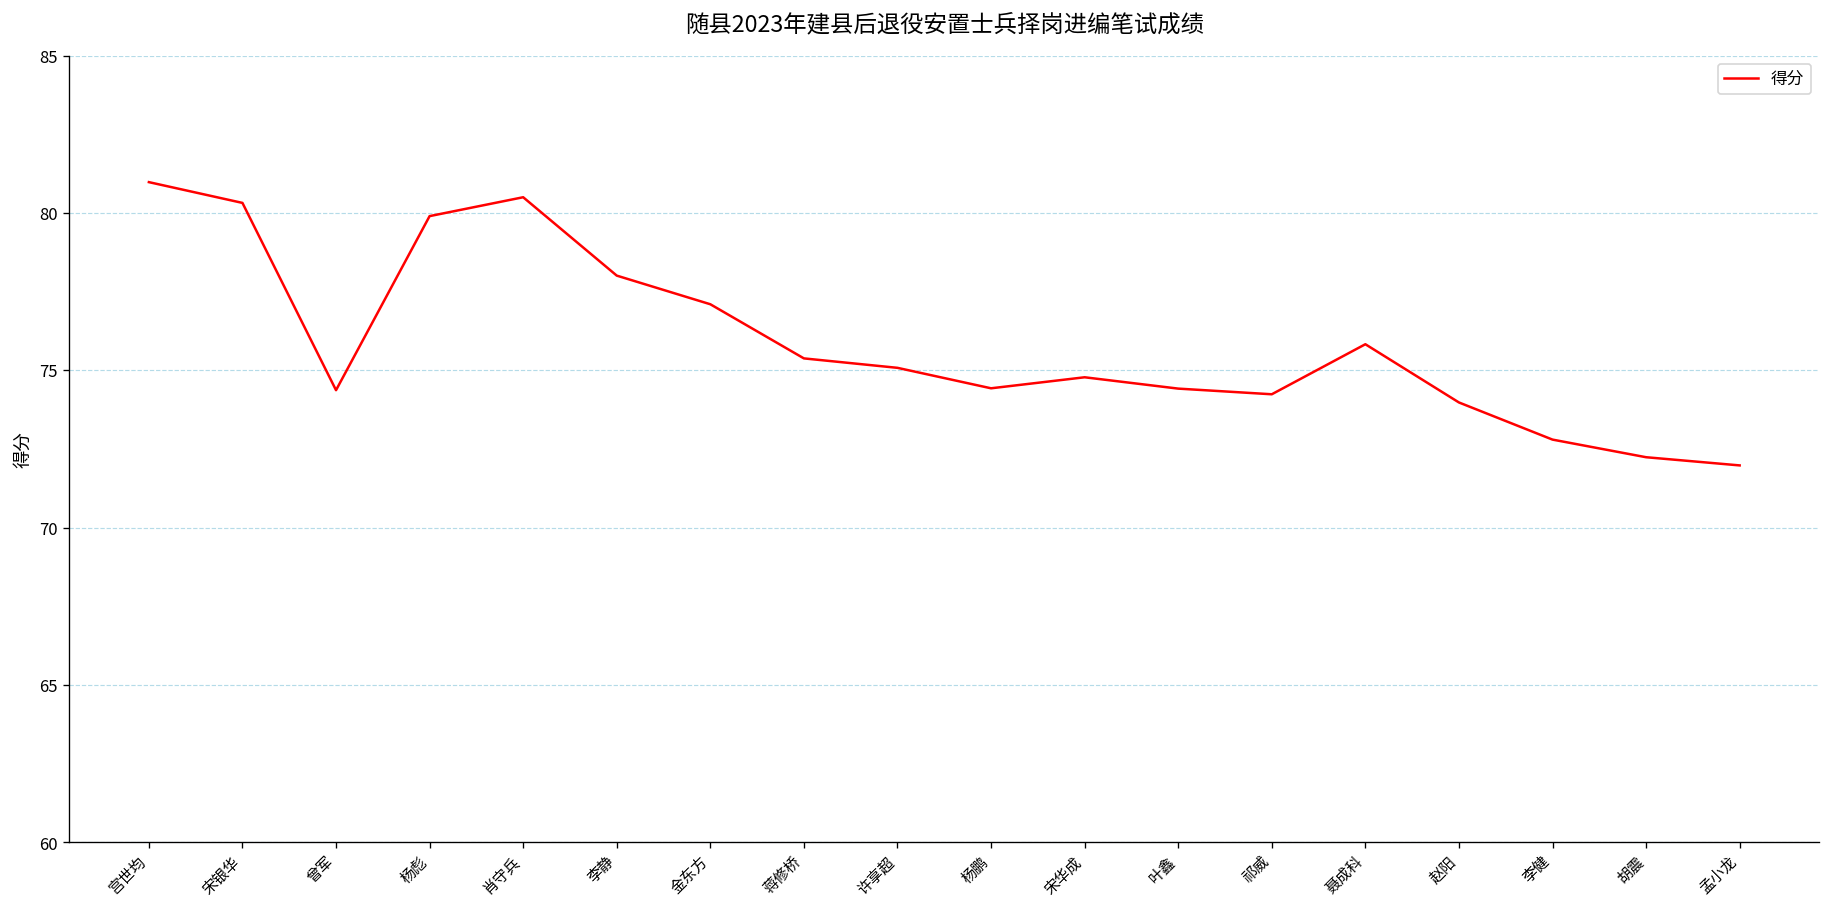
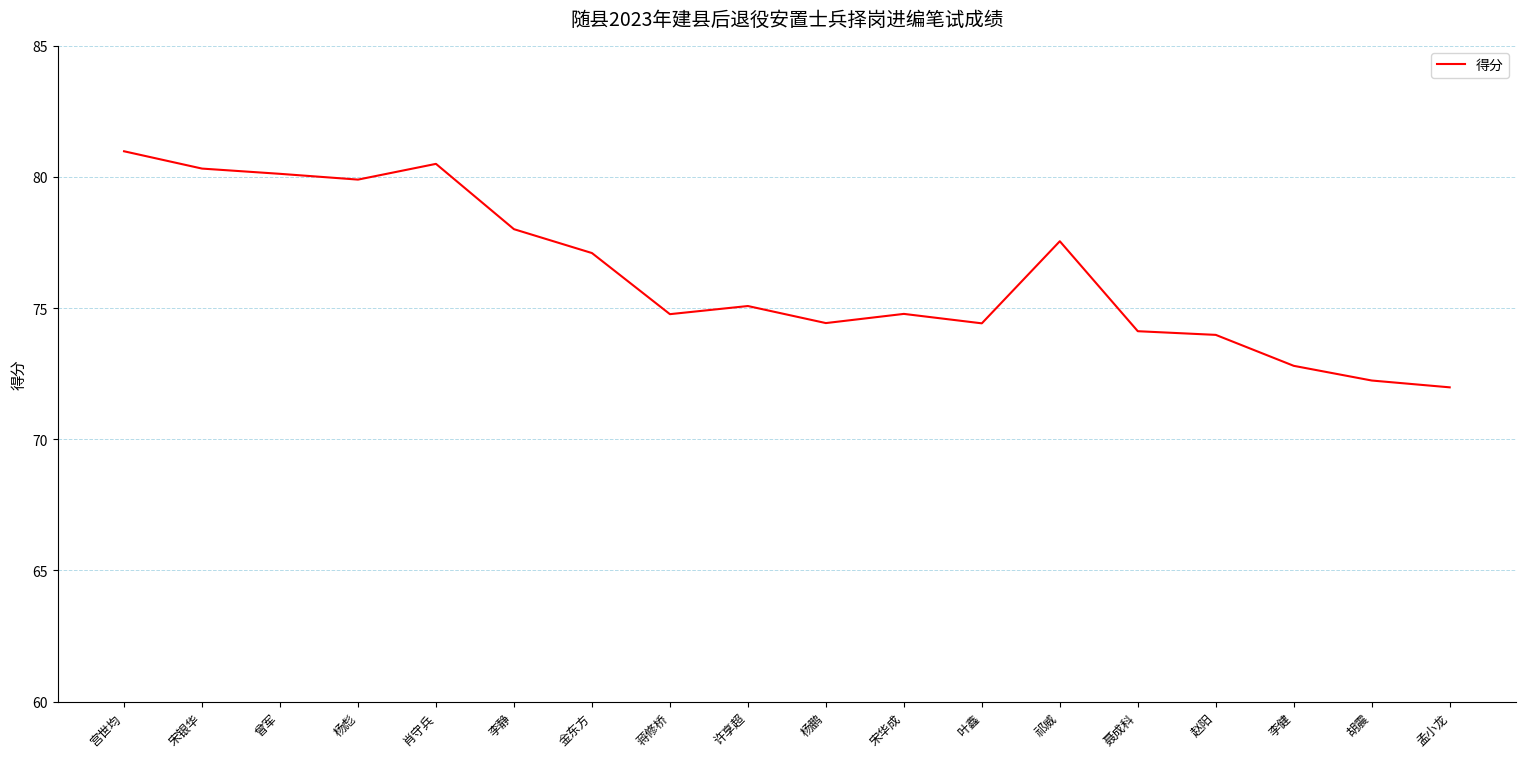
曾军: 74.4 -> 80.1
蒋修桥: 75.4 -> 74.8
祁威: 74.2 -> 77.6
聂成科: 75.8 -> 74.1
